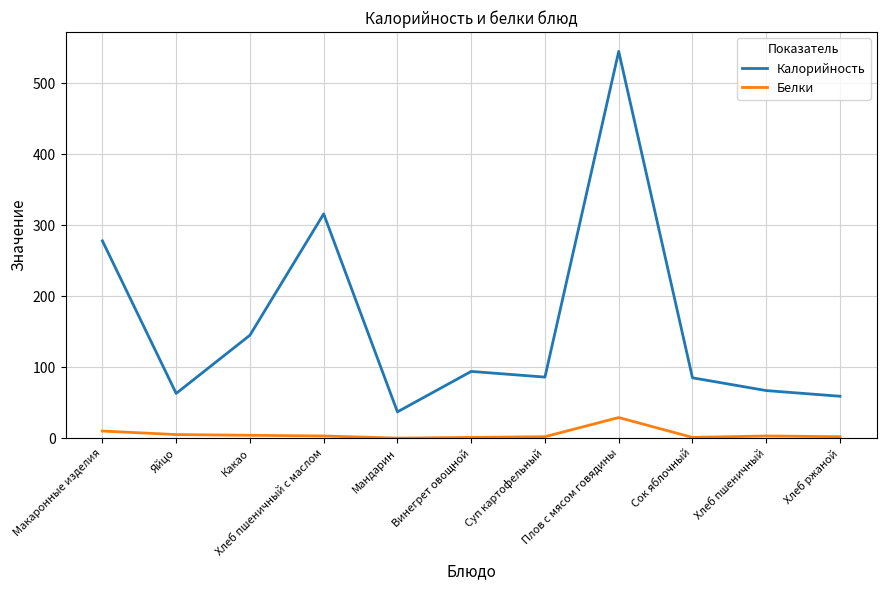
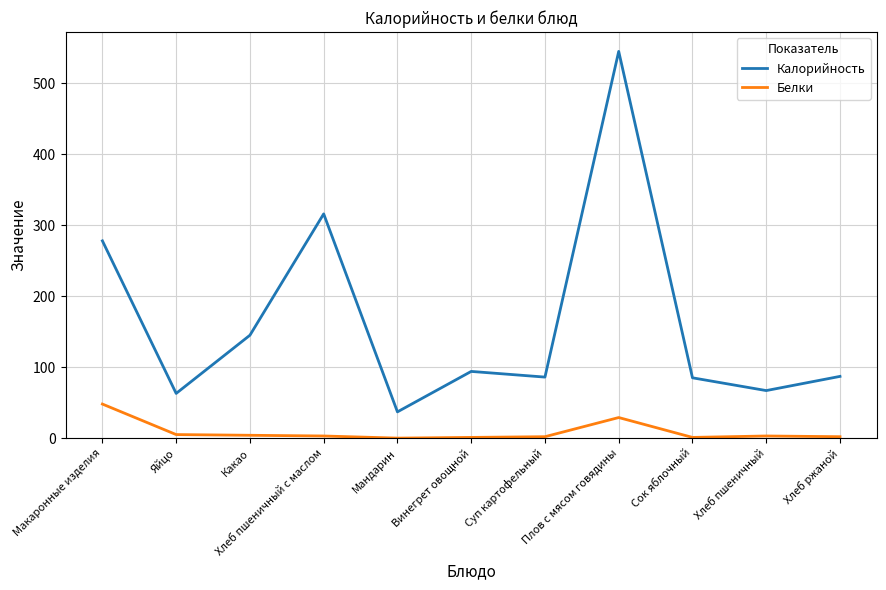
Белки, Макаронные изделия: 10 -> 50
Калорийность, Хлеб ржаной: 60 -> 90
